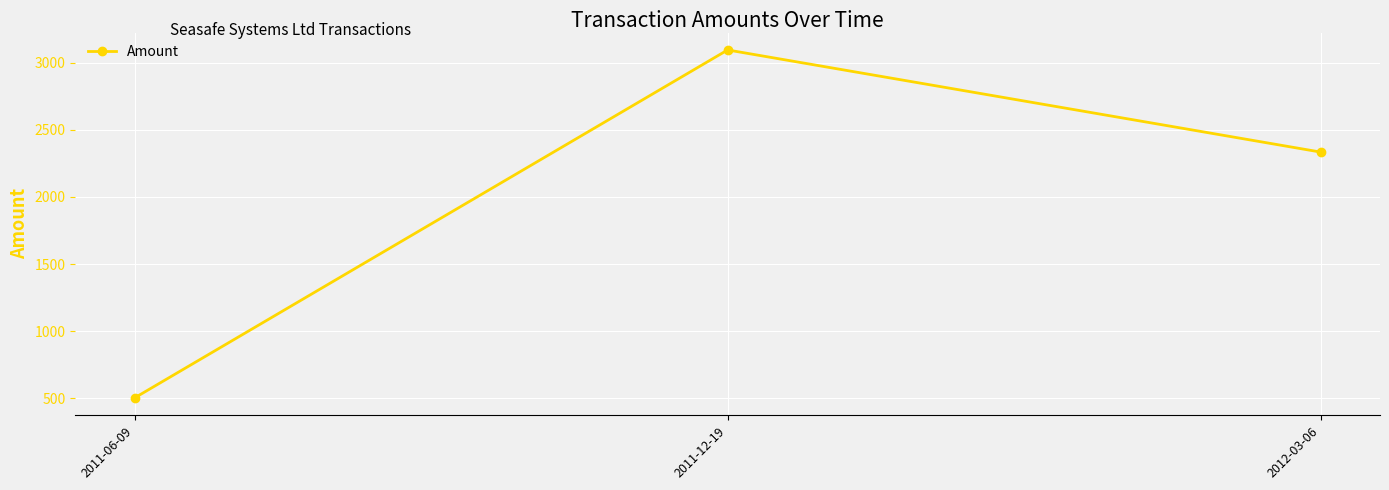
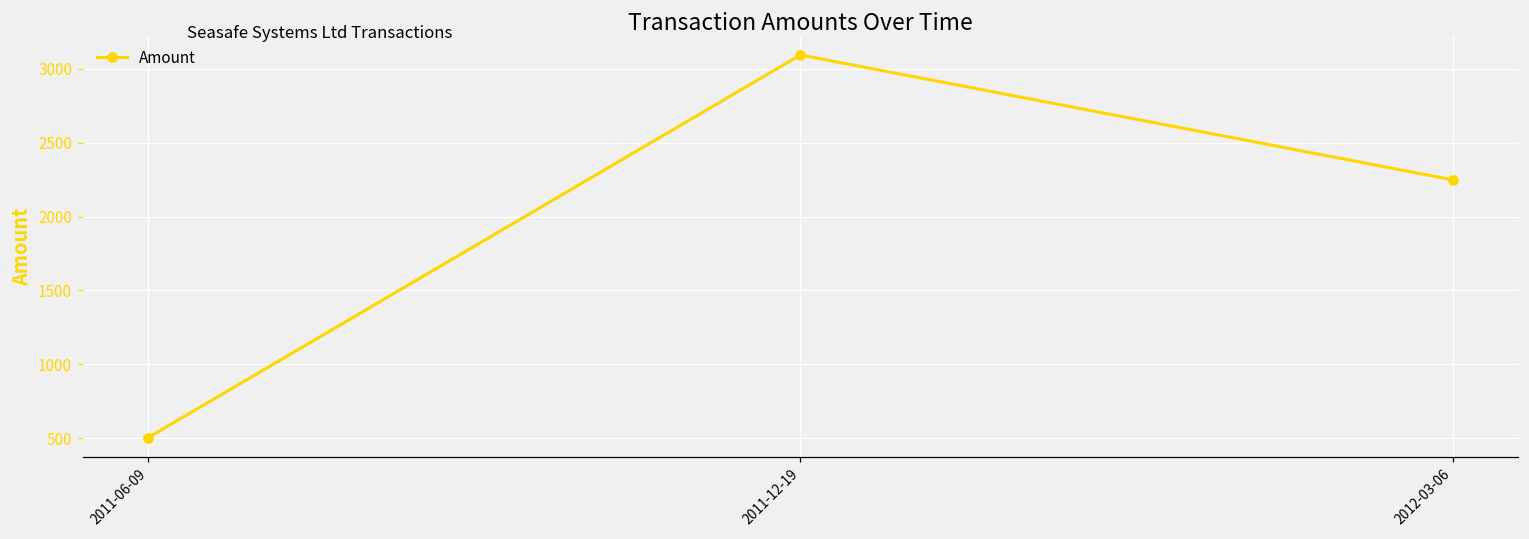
2012-03-06: 2330 -> 2250
